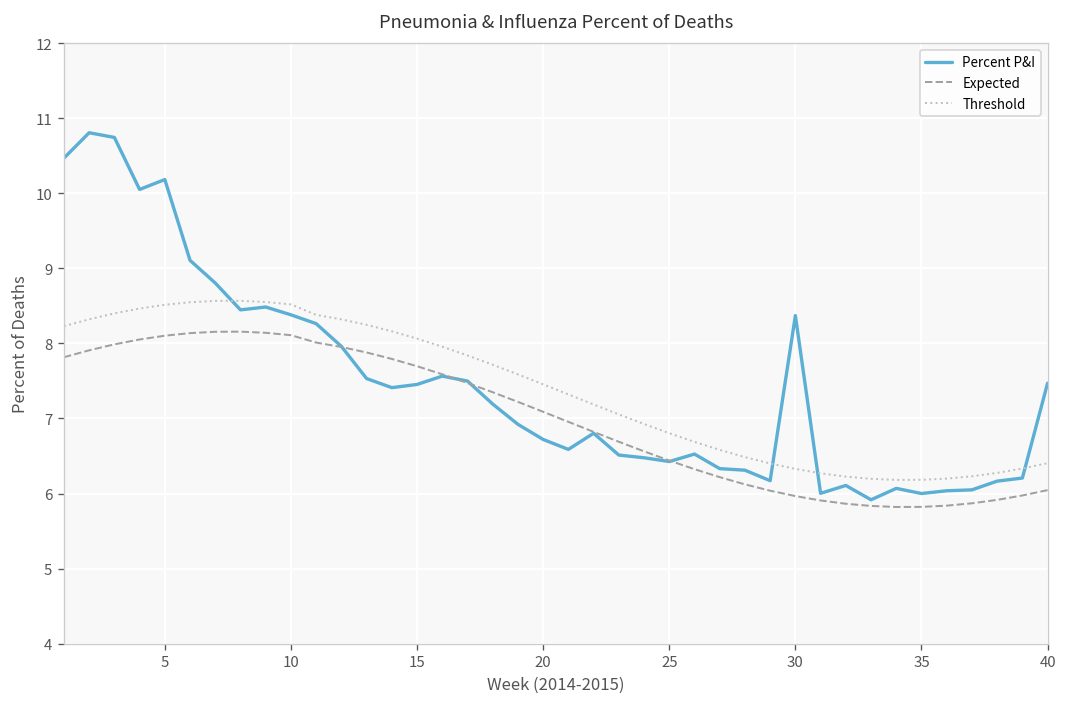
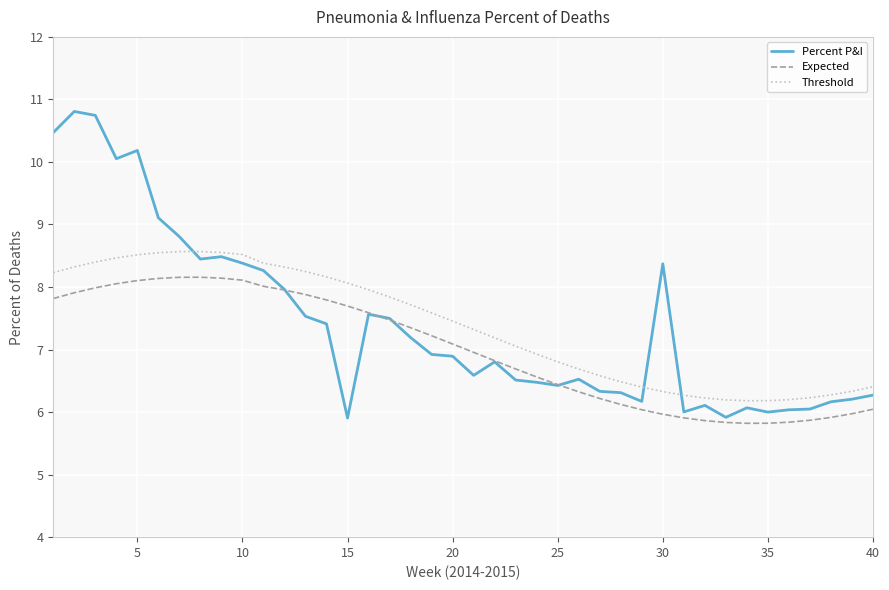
Percent P&I, 15: 7.5 -> 5.9
Percent P&I, 20: 6.7 -> 6.9
Percent P&I, 40: 7.5 -> 6.3
